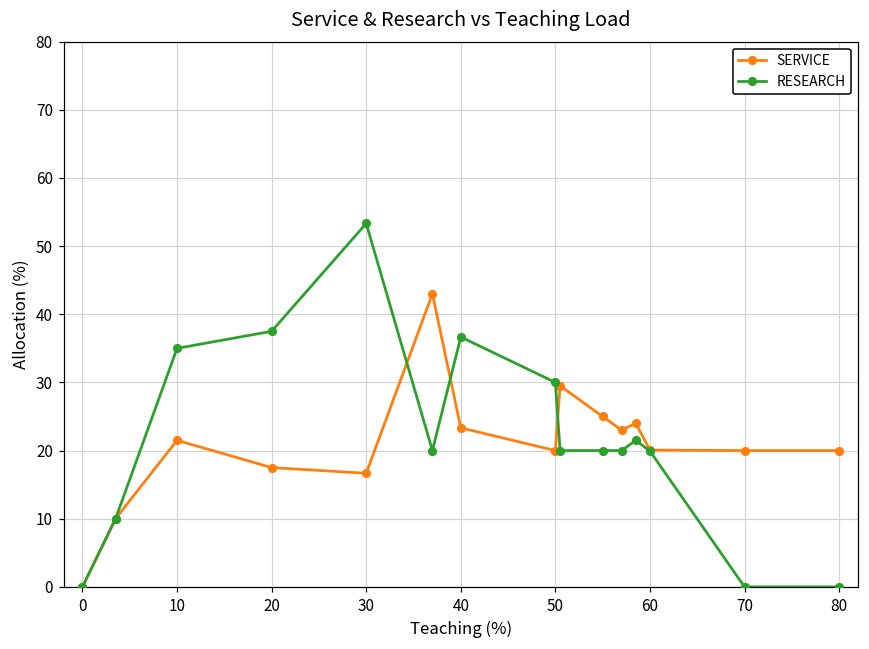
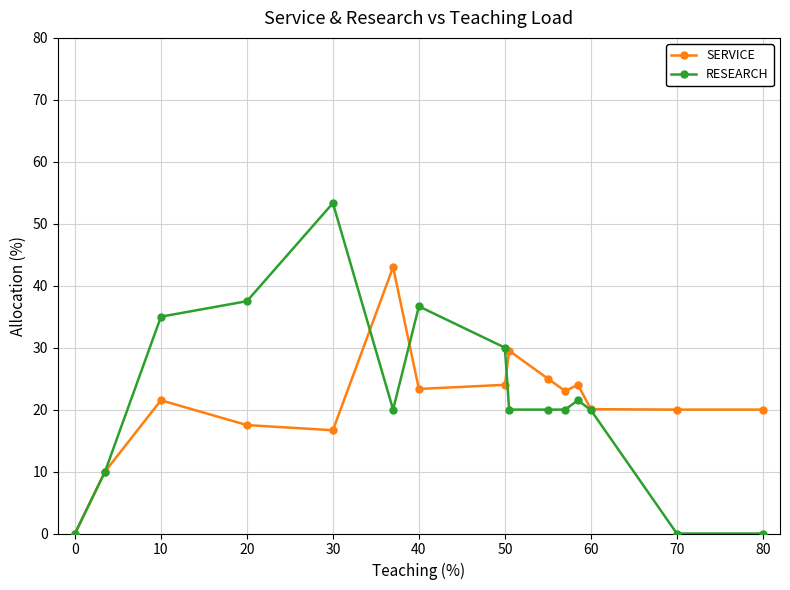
SERVICE, 50: 20 -> 24
